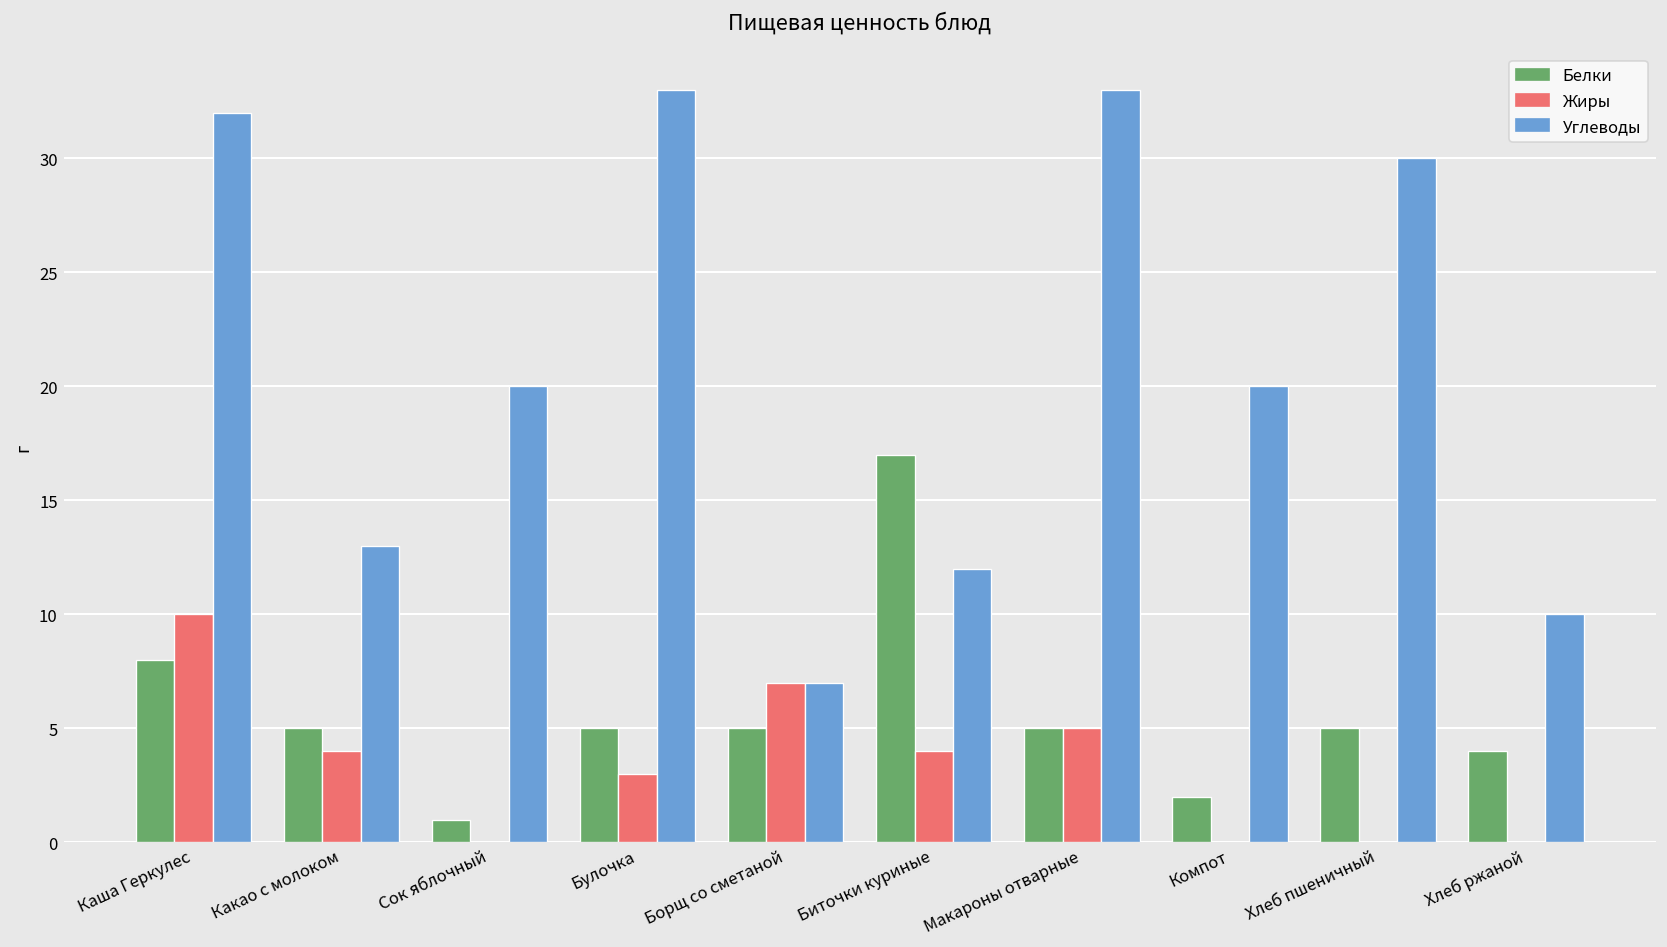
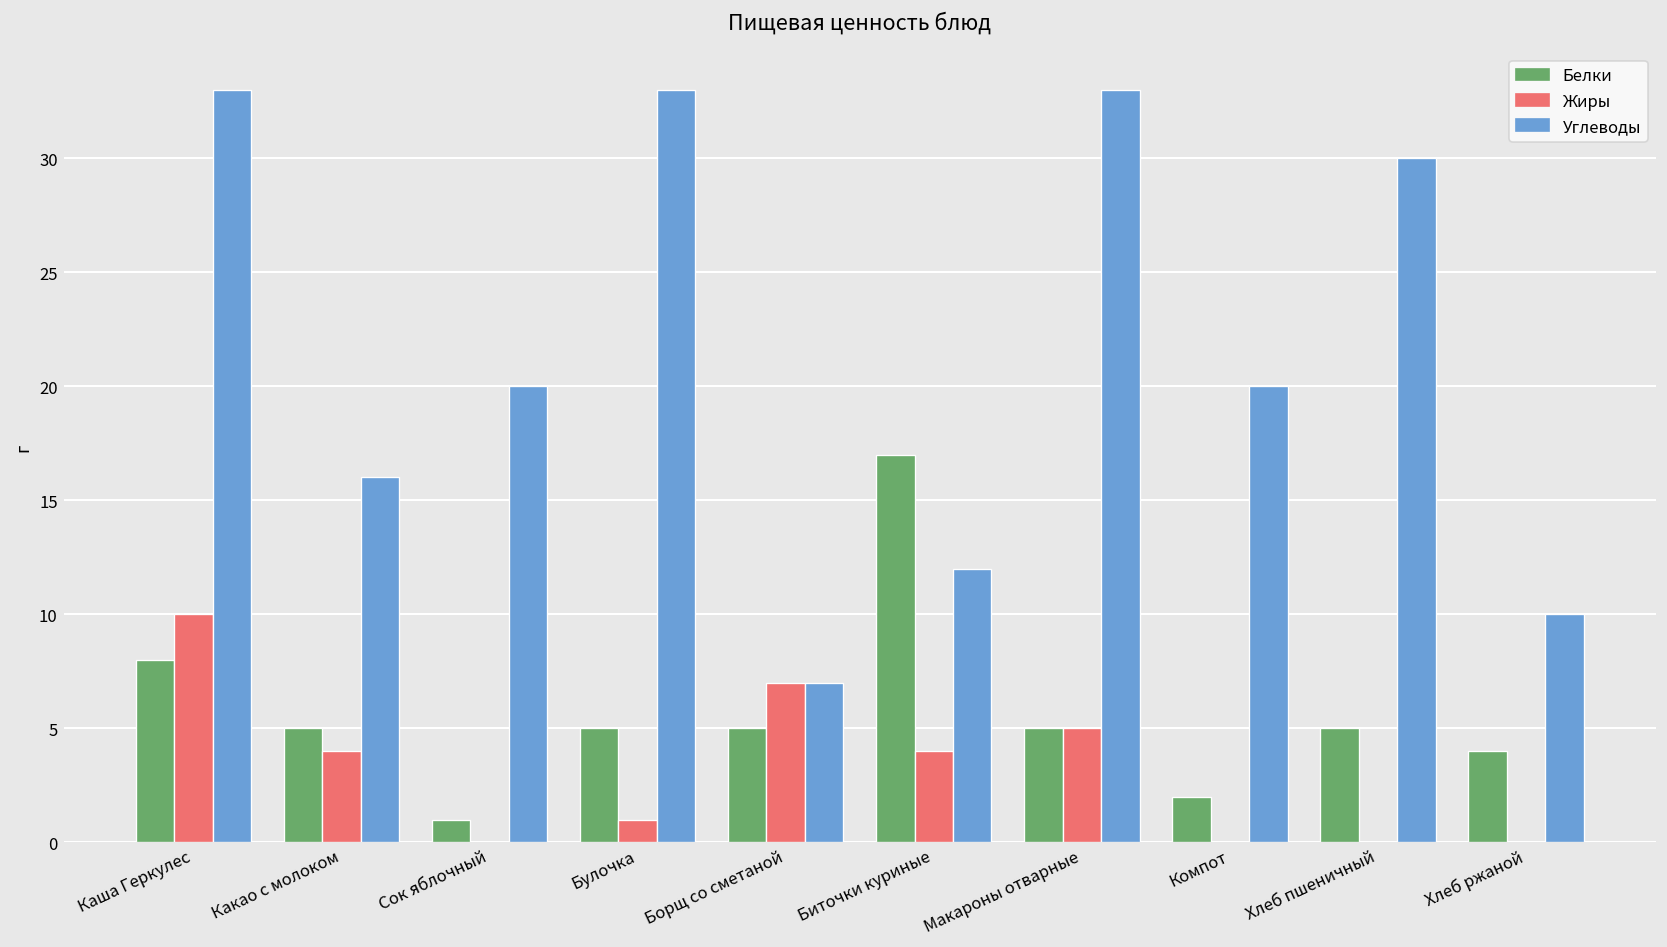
Углеводы, Каша Геркулес: 32 -> 33
Углеводы, Какао с молоком: 13 -> 16
Жиры, Булочка: 3 -> 1
